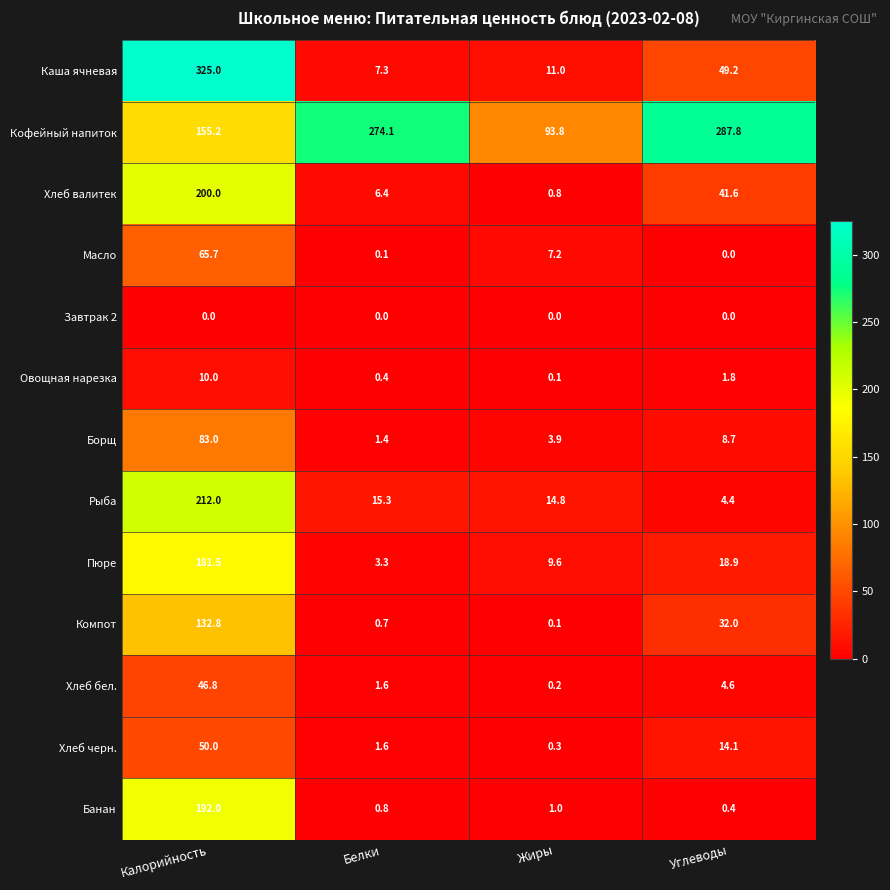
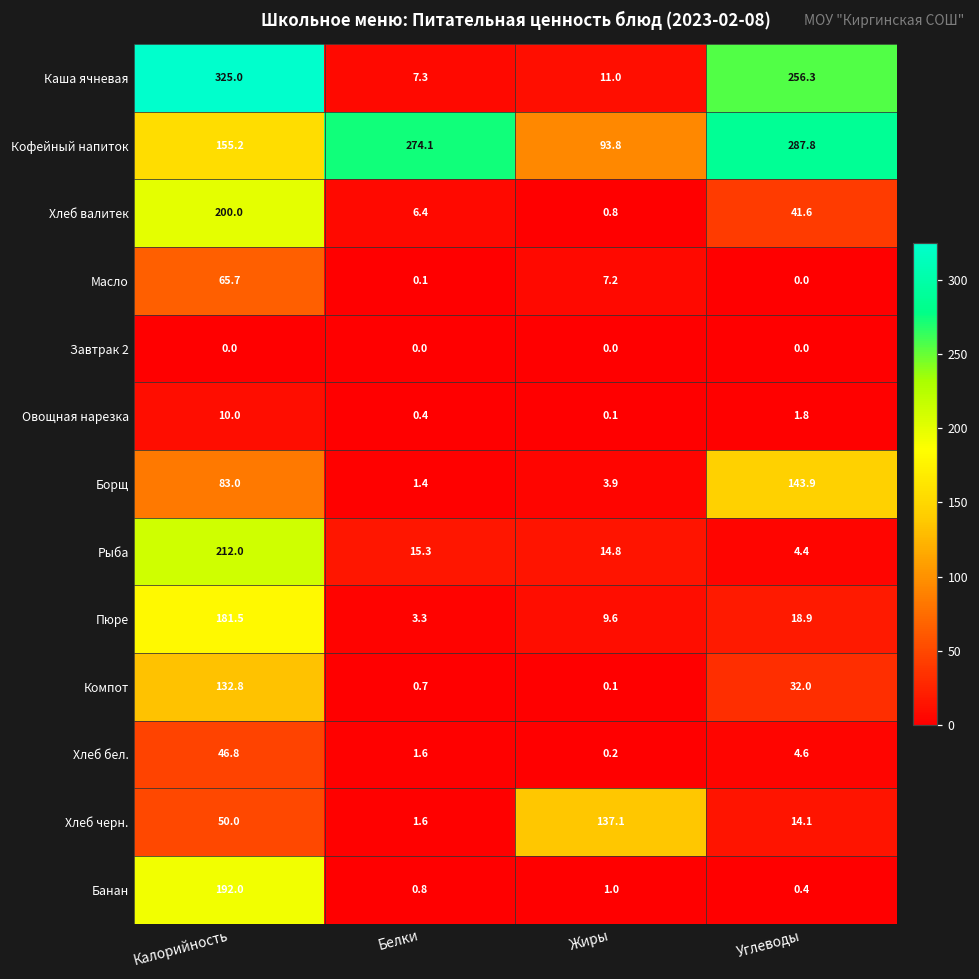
Каша ячневая, Углеводы: 49.2 -> 256.3
Борщ, Углеводы: 8.7 -> 143.9
Хлеб черн., Жиры: 0.3 -> 137.1
